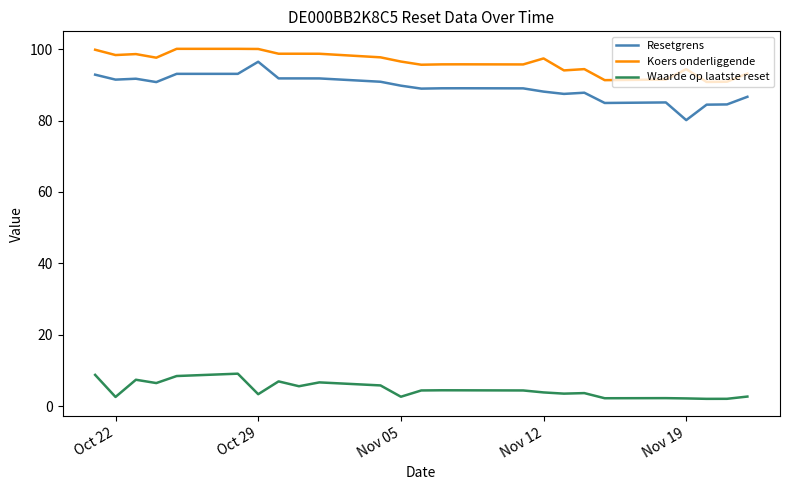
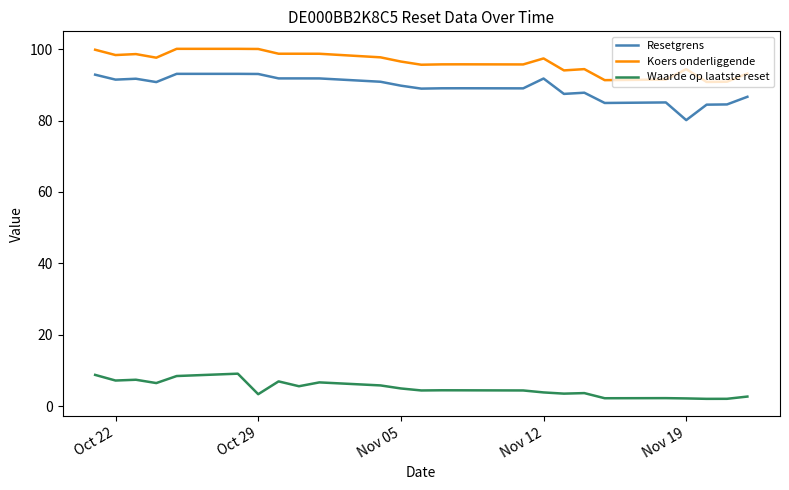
Waarde op laatste reset, Oct 22: 3 -> 7
Resetgrens, Oct 29: 96 -> 93
Waarde op laatste reset, Nov 05: 3 -> 5
Resetgrens, Nov 12: 88 -> 92
